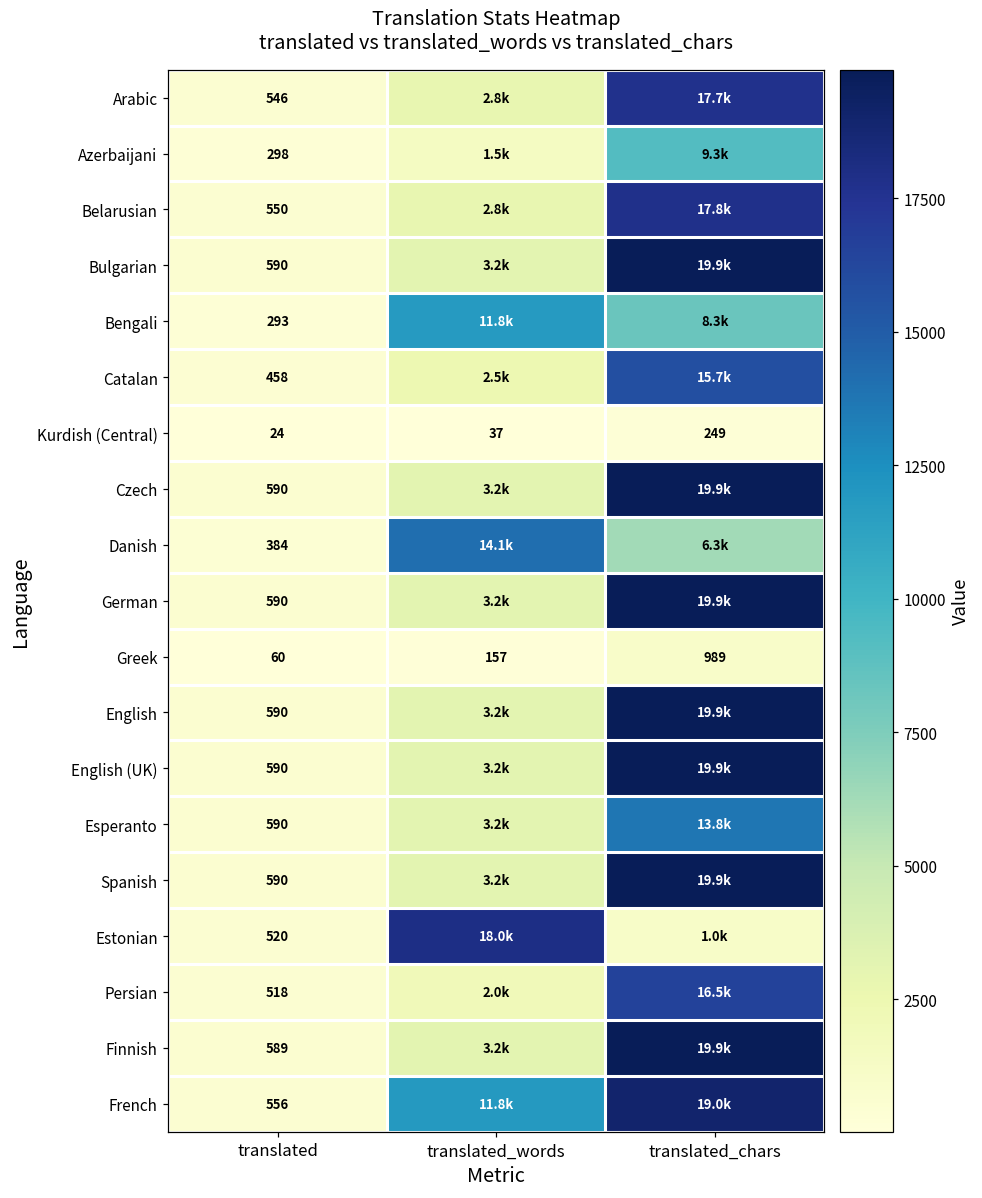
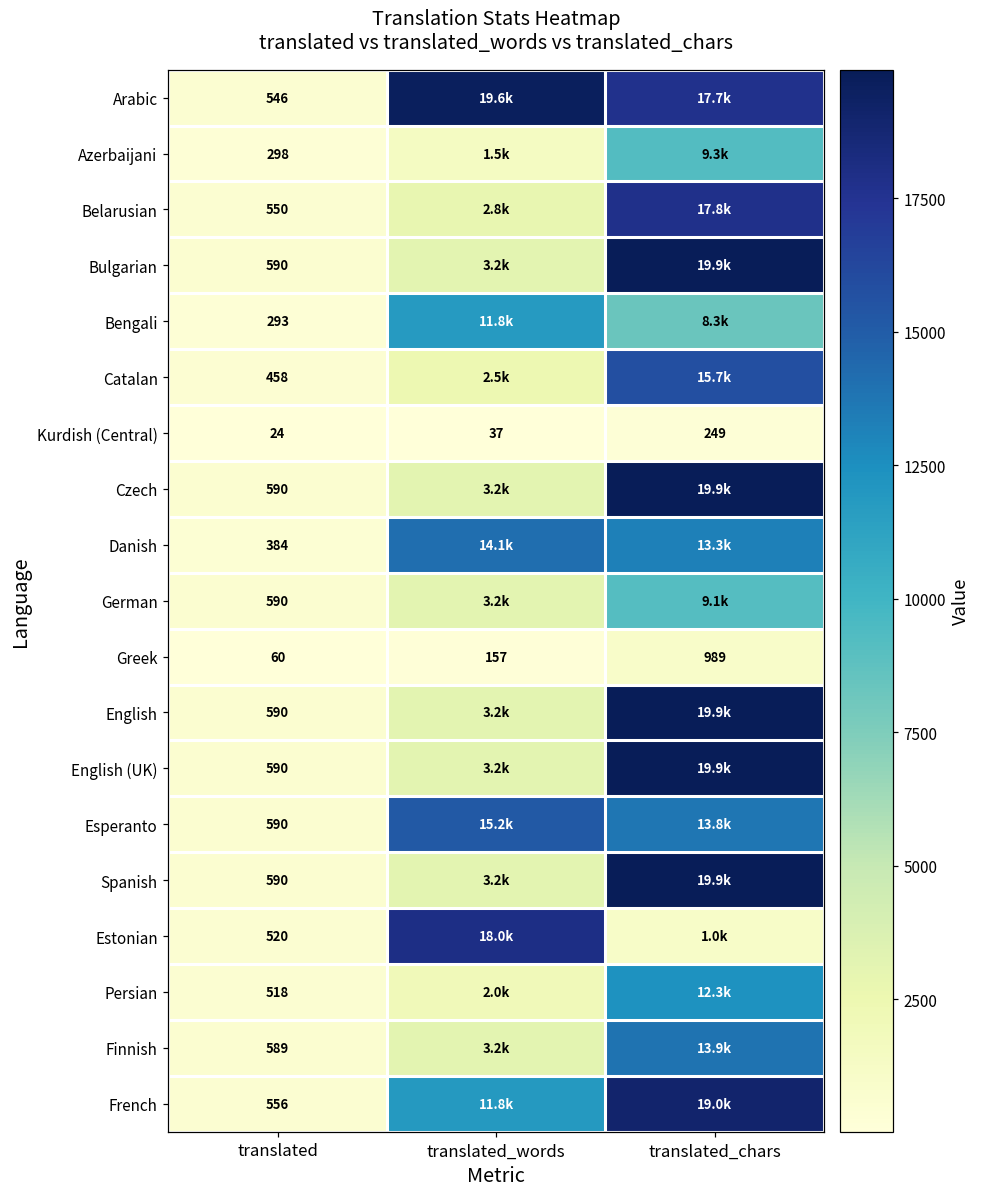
Arabic, translated_words: 2.8k -> 19.6k
Danish, translated_chars: 6.3k -> 13.3k
German, translated_chars: 19.9k -> 9.1k
Esperanto, translated_words: 3.2k -> 15.2k
Persian, translated_chars: 16.5k -> 12.3k
Finnish, translated_chars: 19.9k -> 13.9k
